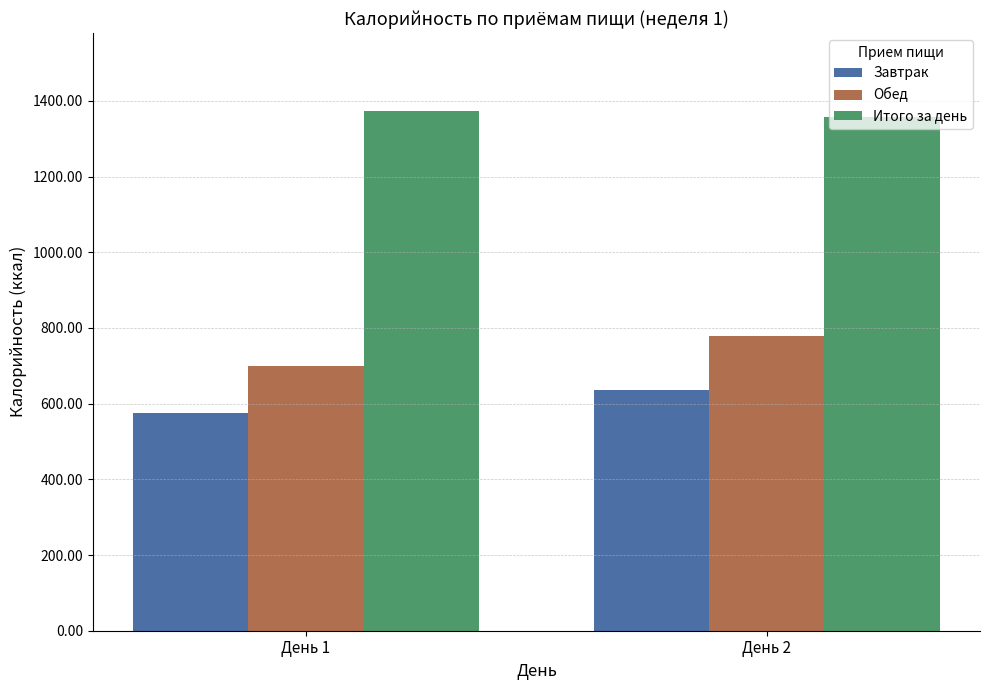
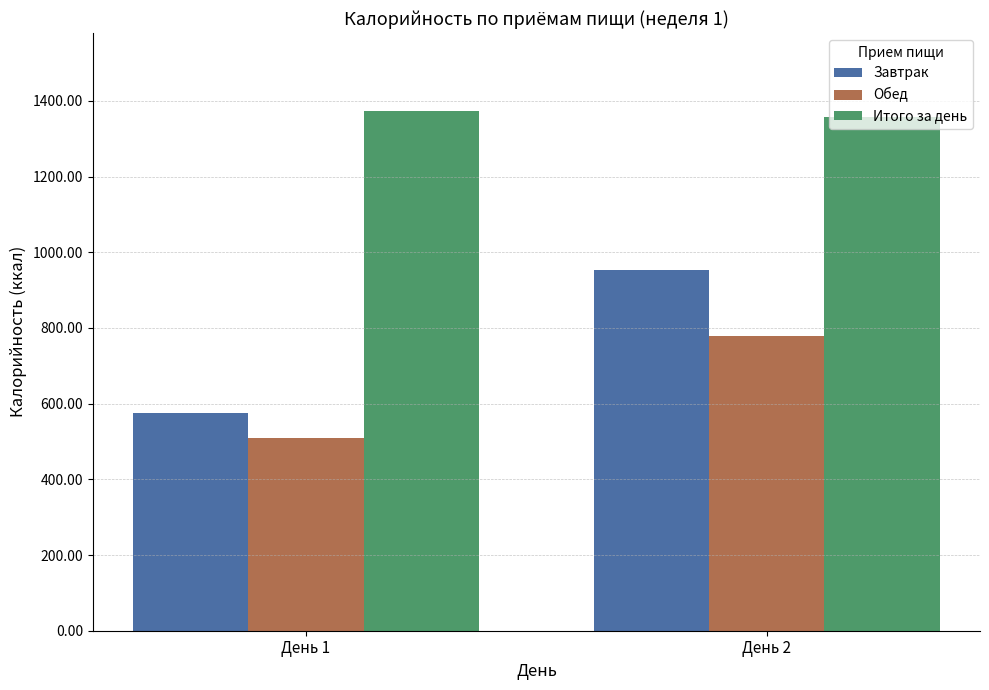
Обед, День 1: 700 -> 510
Завтрак, День 2: 640 -> 950
